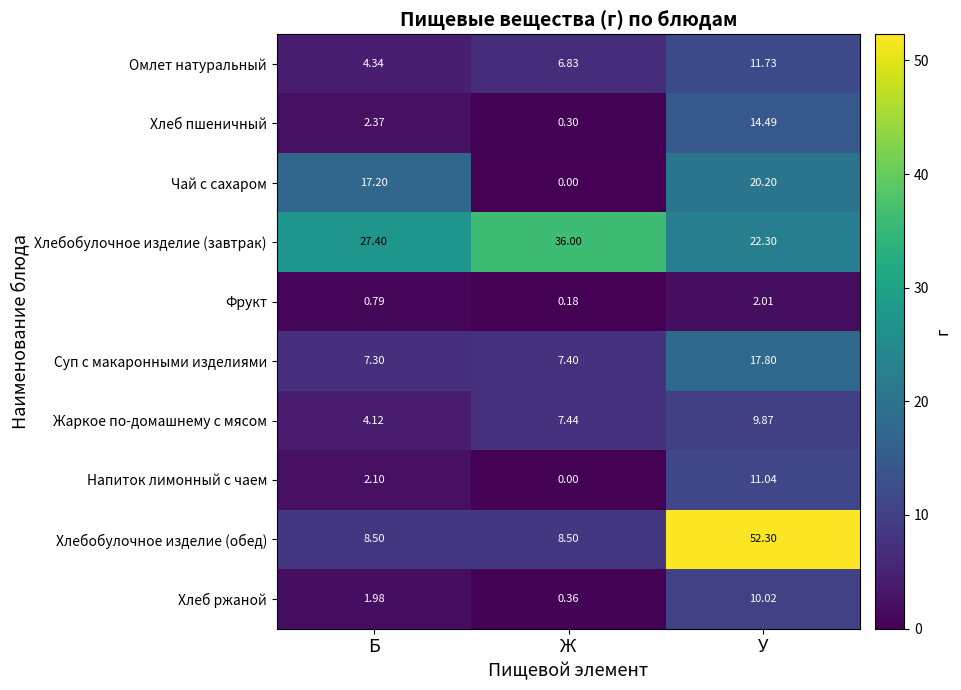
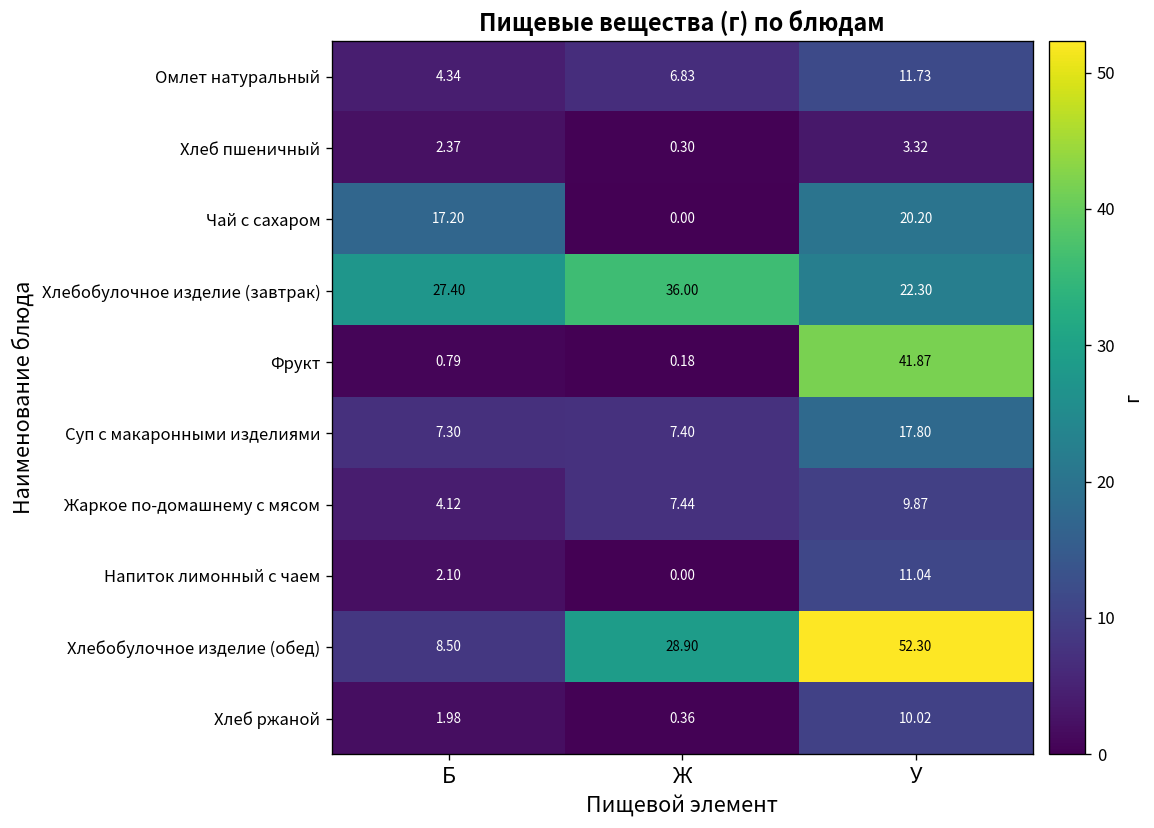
Хлеб пшеничный, У: 14.49 -> 3.32
Фрукт, У: 2.01 -> 41.87
Хлебобулочное изделие (обед), Ж: 8.50 -> 28.90
